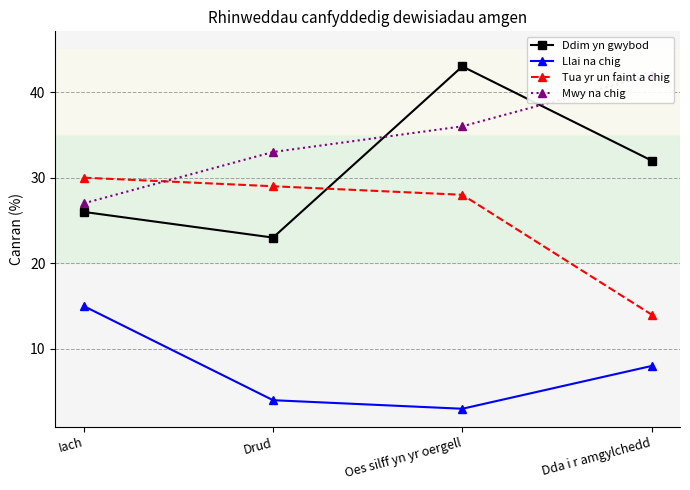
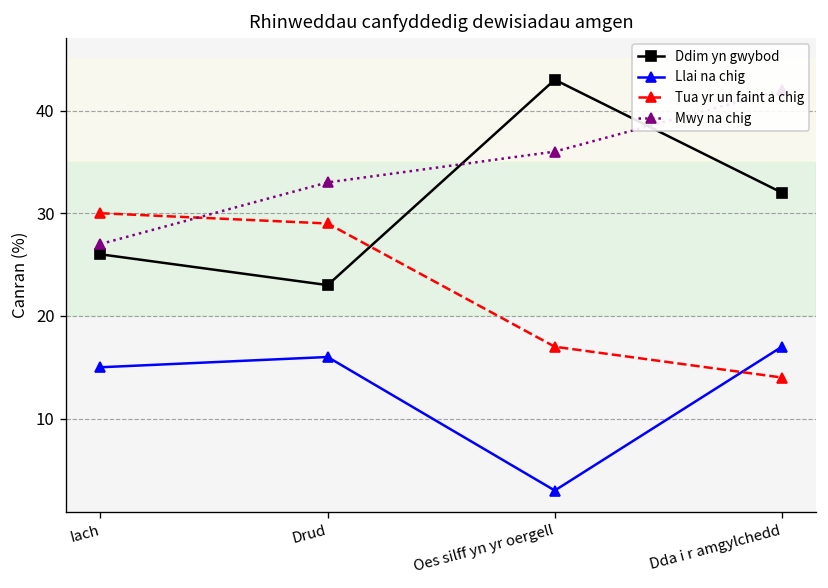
Llai na chig, Drud: 4 -> 16
Tua yr un faint a chig, Oes silff yn yr oergell: 28 -> 17
Llai na chig, Dda i r amgylchedd: 8 -> 17
